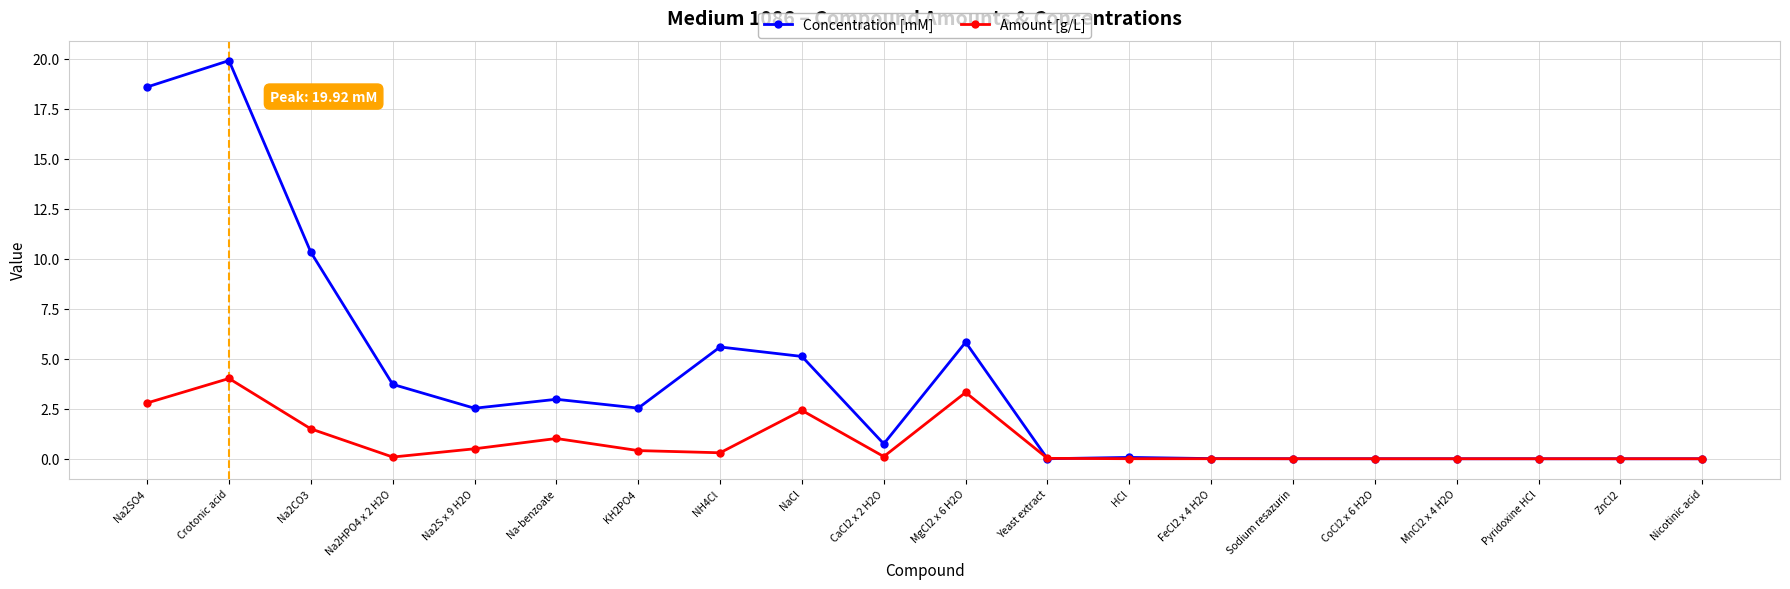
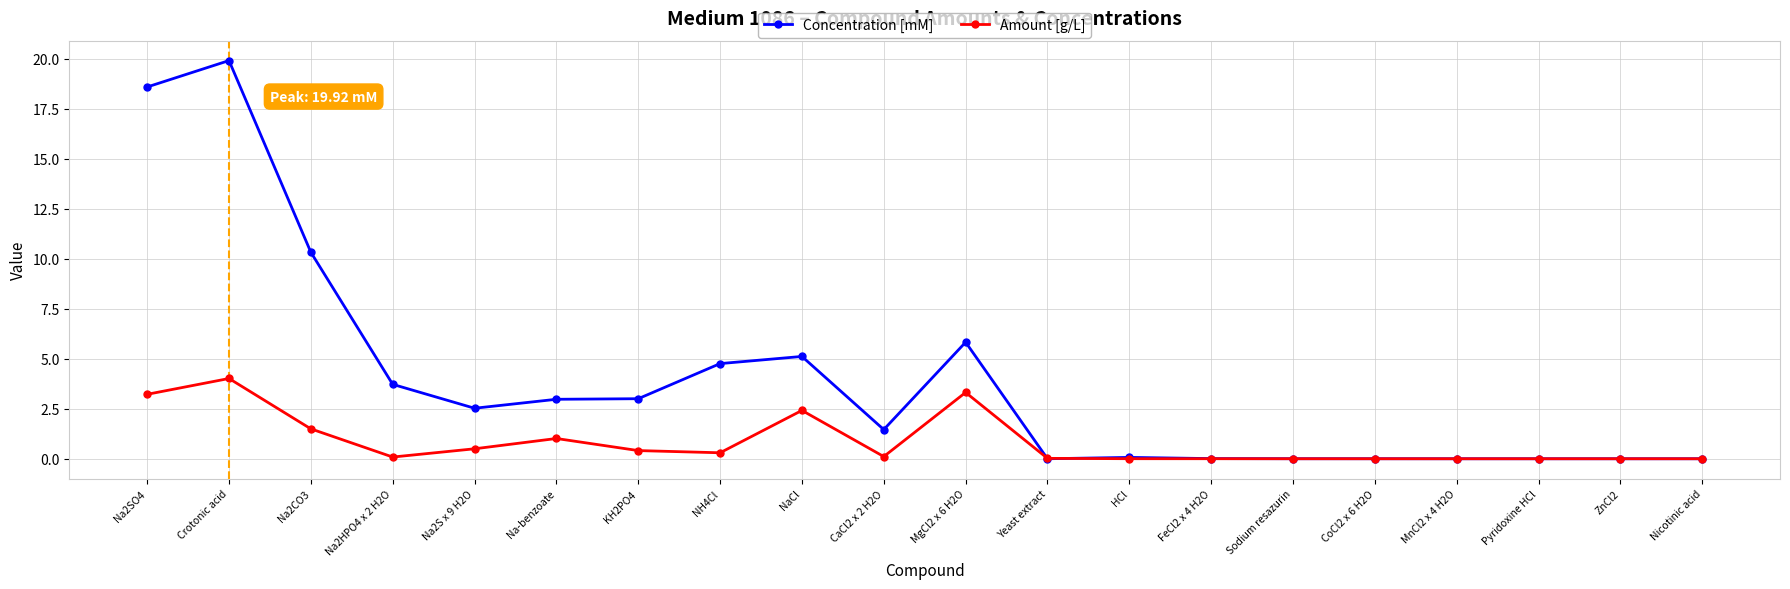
Amount [g/L], Na2SO4: 2.8 -> 3.2
Concentration [mM], KH2PO4: 2.5 -> 3.0
Concentration [mM], NH4Cl: 5.6 -> 4.8
Concentration [mM], CaCl2 x 2 H2O: 0.7 -> 1.5
